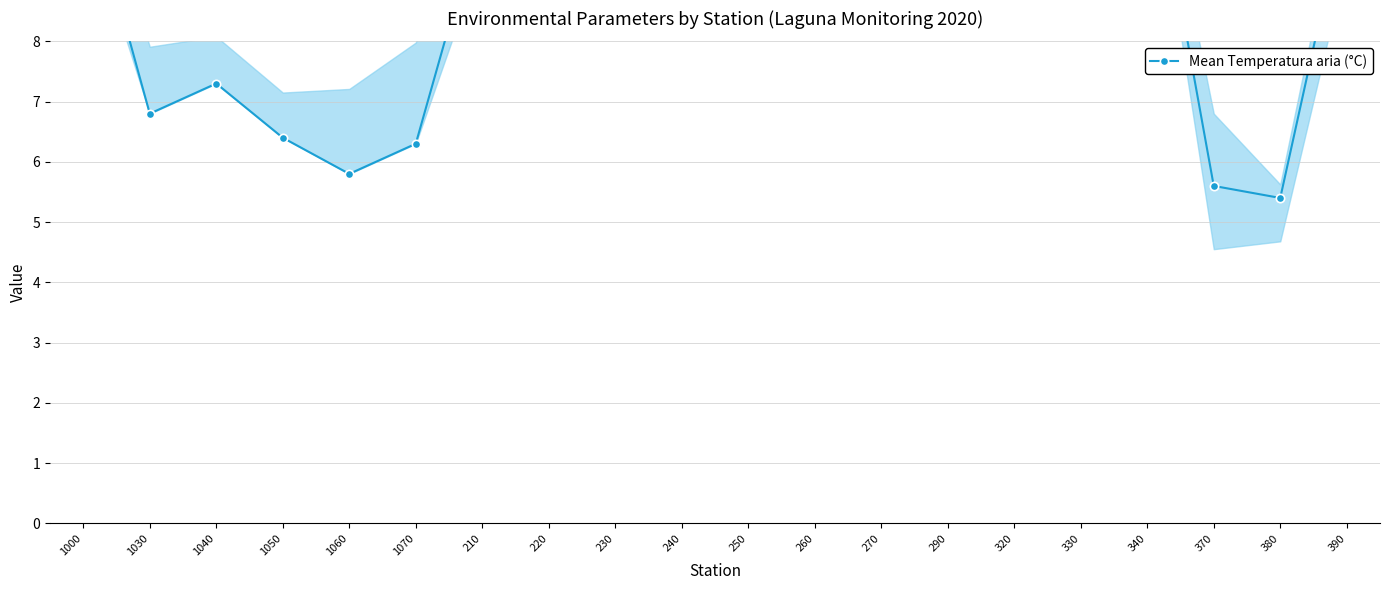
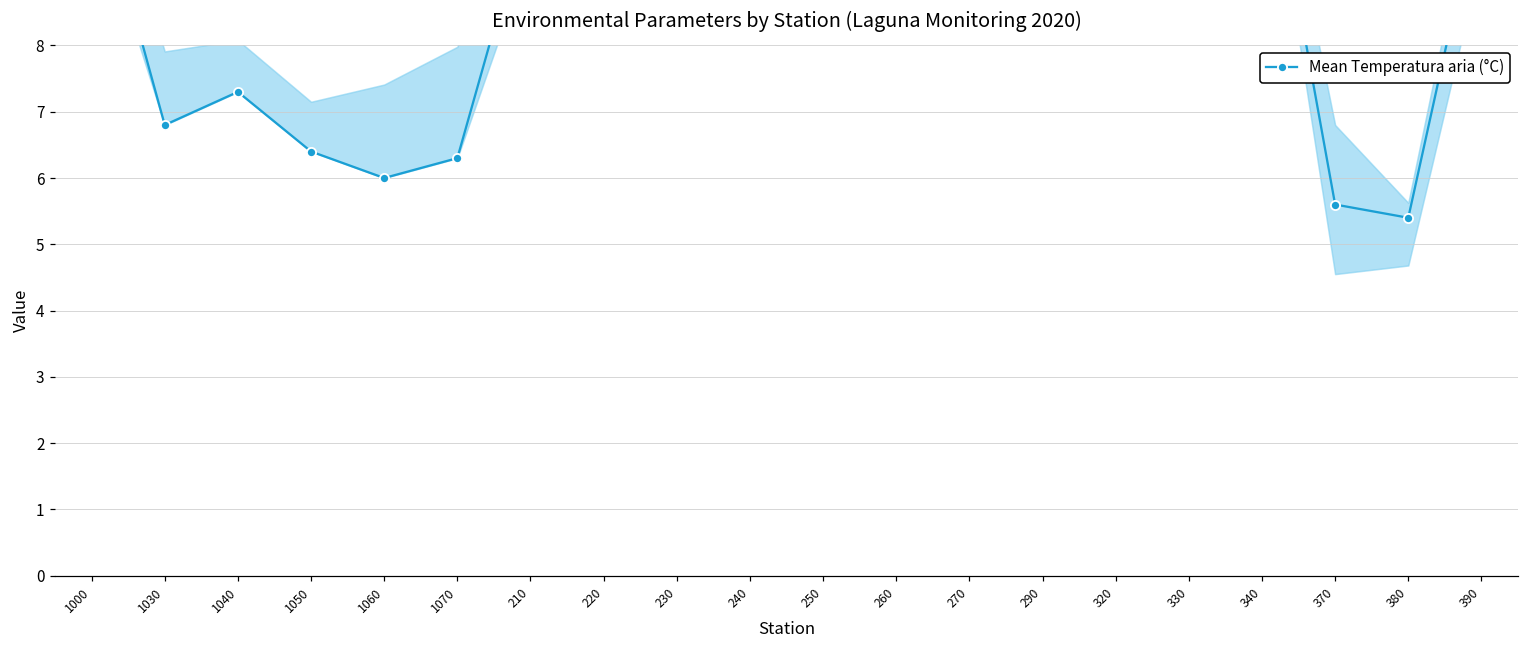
Mean Temperatura aria (°C), 1060: 5.8 -> 6.0
